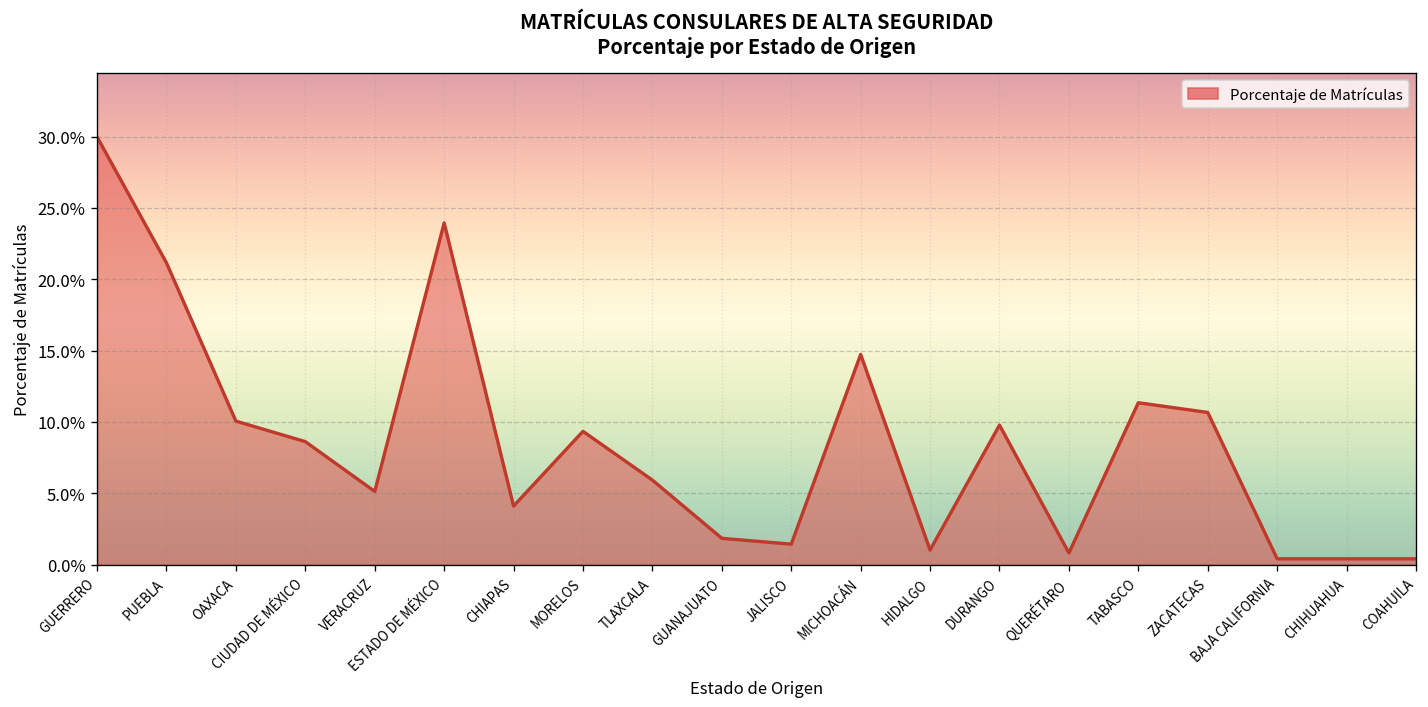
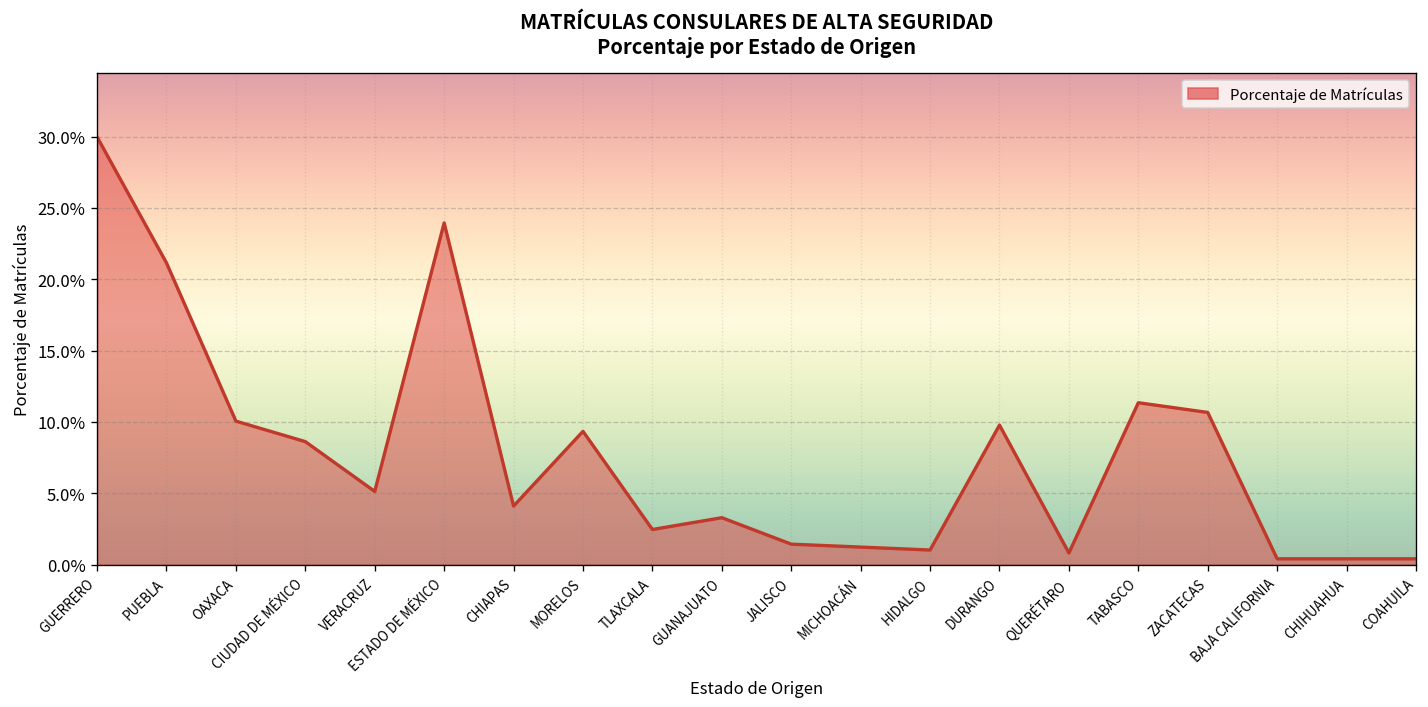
TLAXCALA: 5.9% -> 2.5%
GUANAJUATO: 1.8% -> 3.3%
MICHOACÁN: 14.7% -> 1.2%
